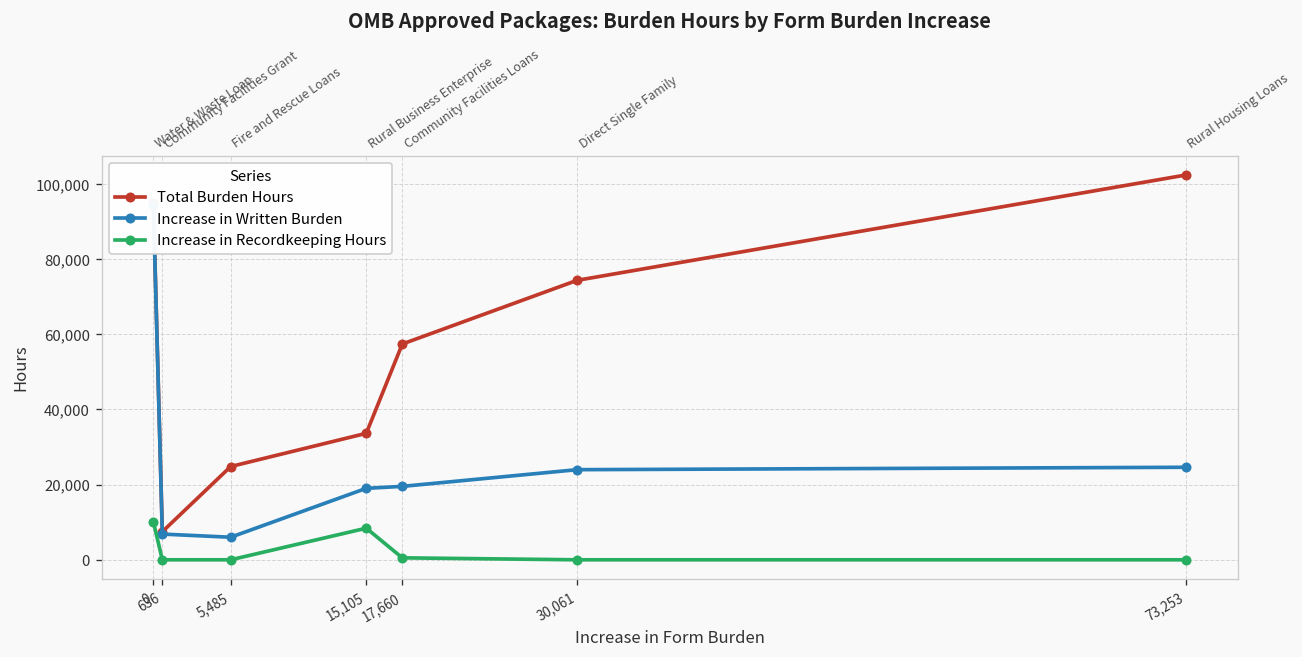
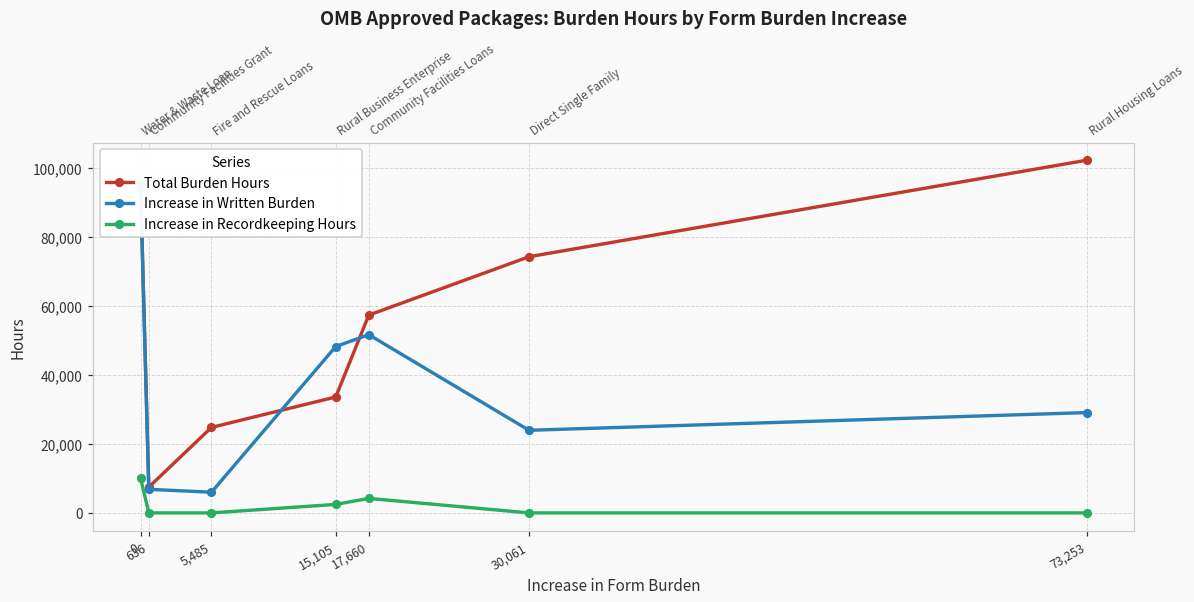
Increase in Written Burden, 15,105: 19,000 -> 48,000
Increase in Recordkeeping Hours, 15,105: 8,000 -> 2,000
Increase in Written Burden, 17,660: 20,000 -> 52,000
Increase in Recordkeeping Hours, 17,660: 1,000 -> 4,000
Increase in Written Burden, 73,253: 25,000 -> 29,000
